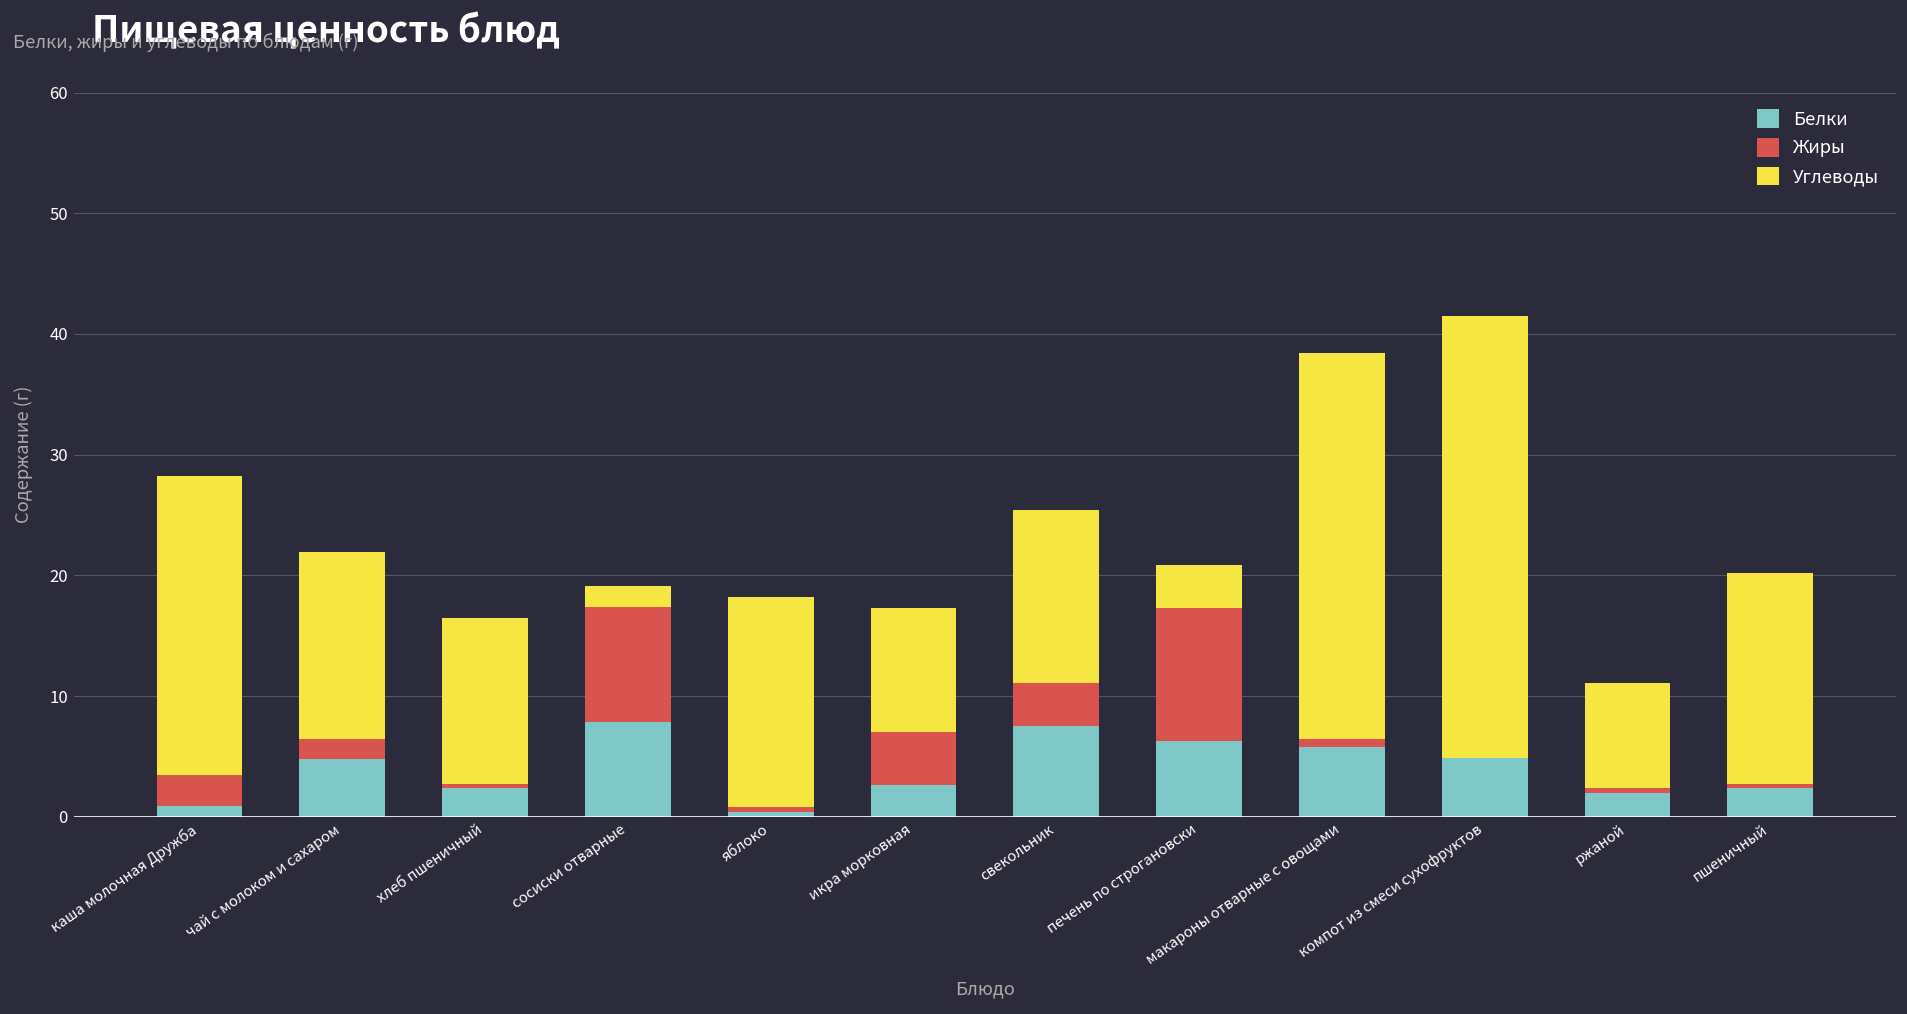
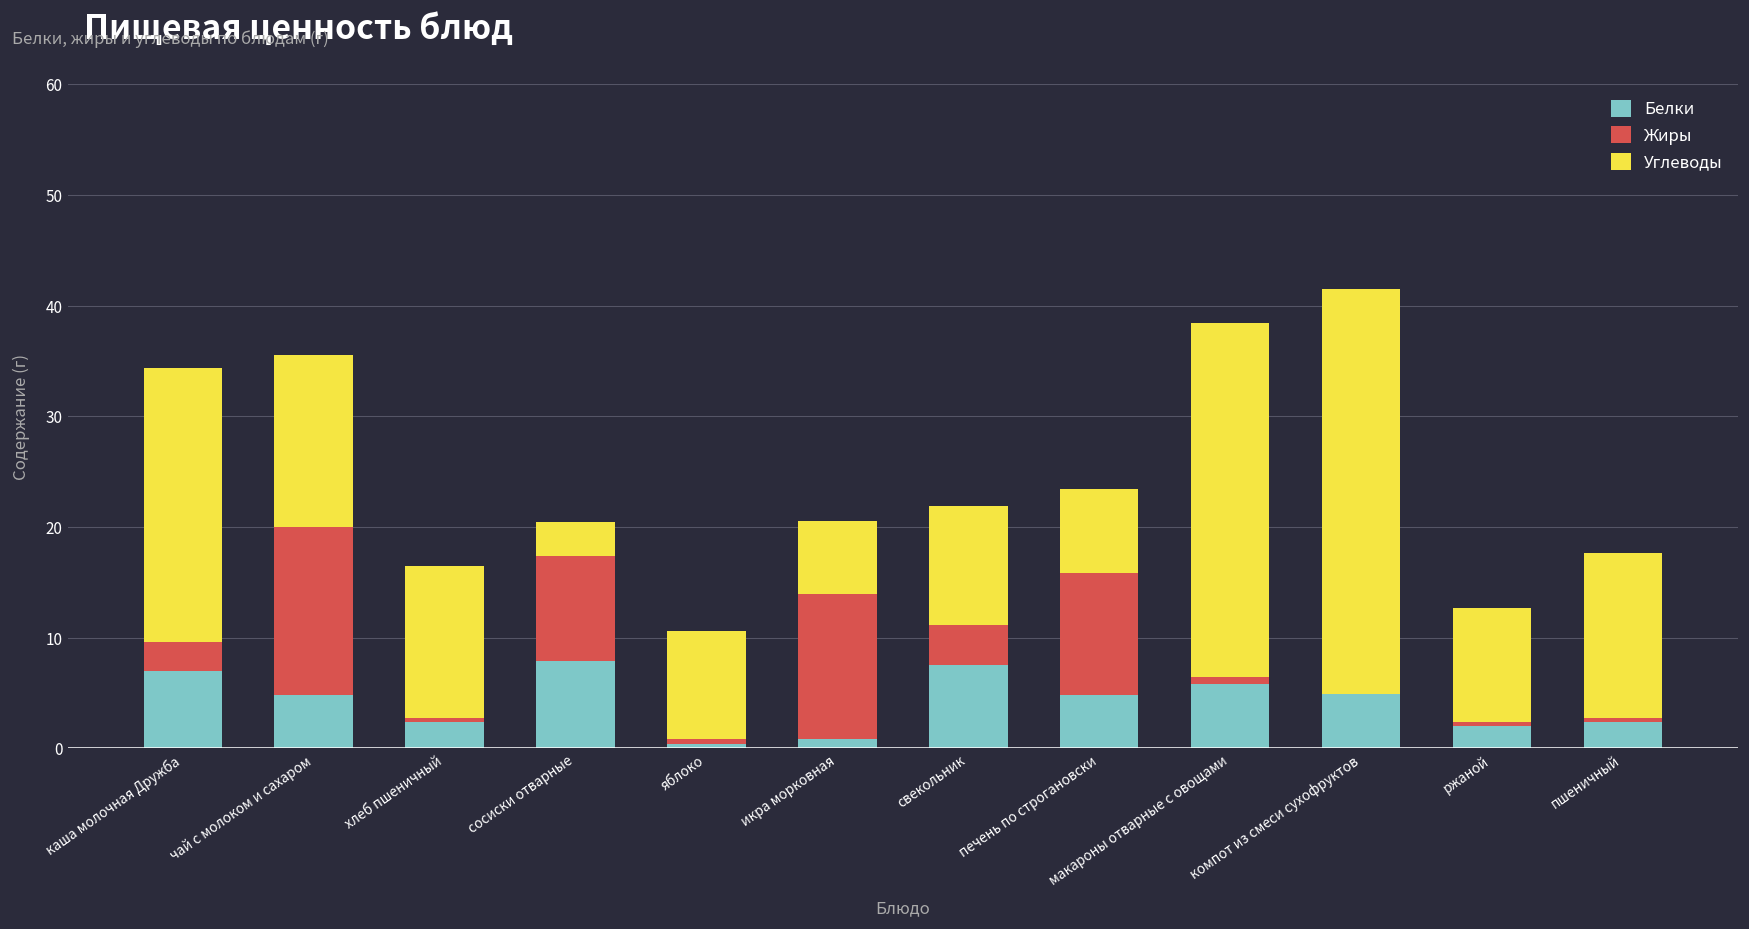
Белки, каша молочная Дружба: 0.9 -> 7.0
Жиры, чай с молоком и сахаром: 1.6 -> 15.2
Углеводы, сосиски отварные: 1.8 -> 3.0
Углеводы, яблоко: 17.4 -> 9.8
Белки, икра морковная: 2.6 -> 0.8
Жиры, икра морковная: 4.4 -> 13.1
Углеводы, икра морковная: 10.3 -> 6.6
Углеводы, свекольник: 14.3 -> 10.7
Белки, печень по строгановски: 6.3 -> 4.8
Углеводы, печень по строгановски: 3.5 -> 7.6
Углеводы, ржаной: 8.7 -> 10.3
Углеводы, пшеничный: 17.5 -> 14.9
